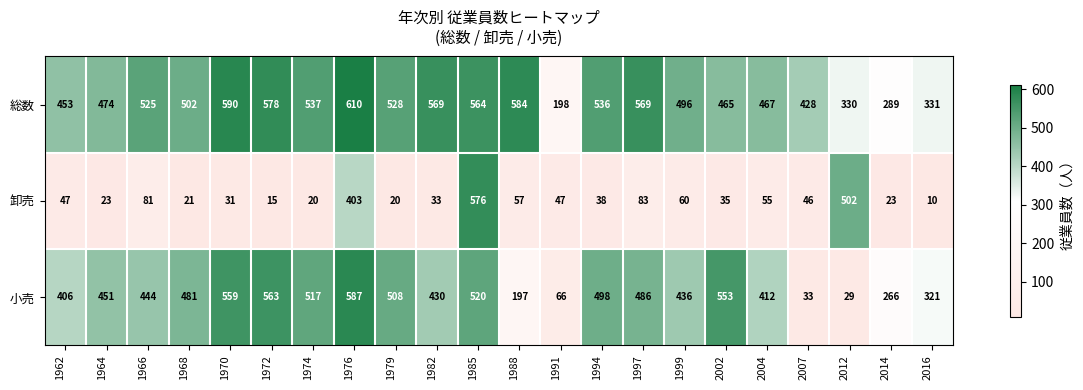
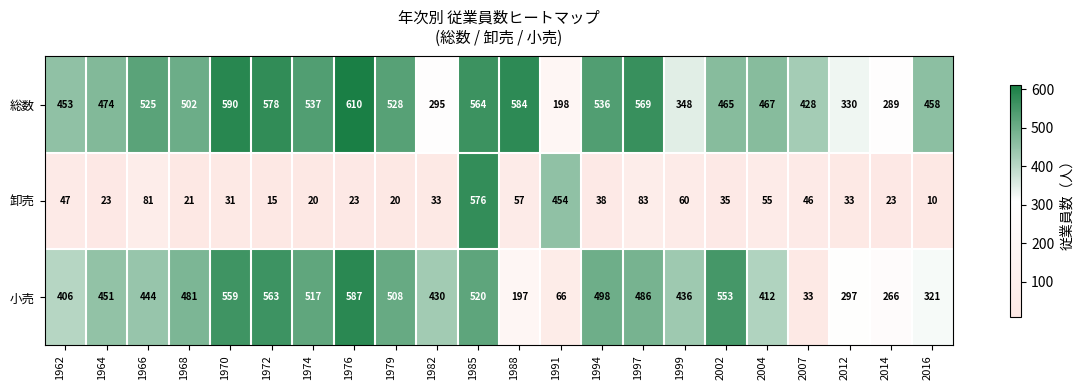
総数, 1982: 569 -> 295
総数, 1999: 496 -> 348
総数, 2016: 331 -> 458
卸売, 1976: 403 -> 23
卸売, 1991: 47 -> 454
卸売, 2012: 502 -> 33
小売, 2012: 29 -> 297
